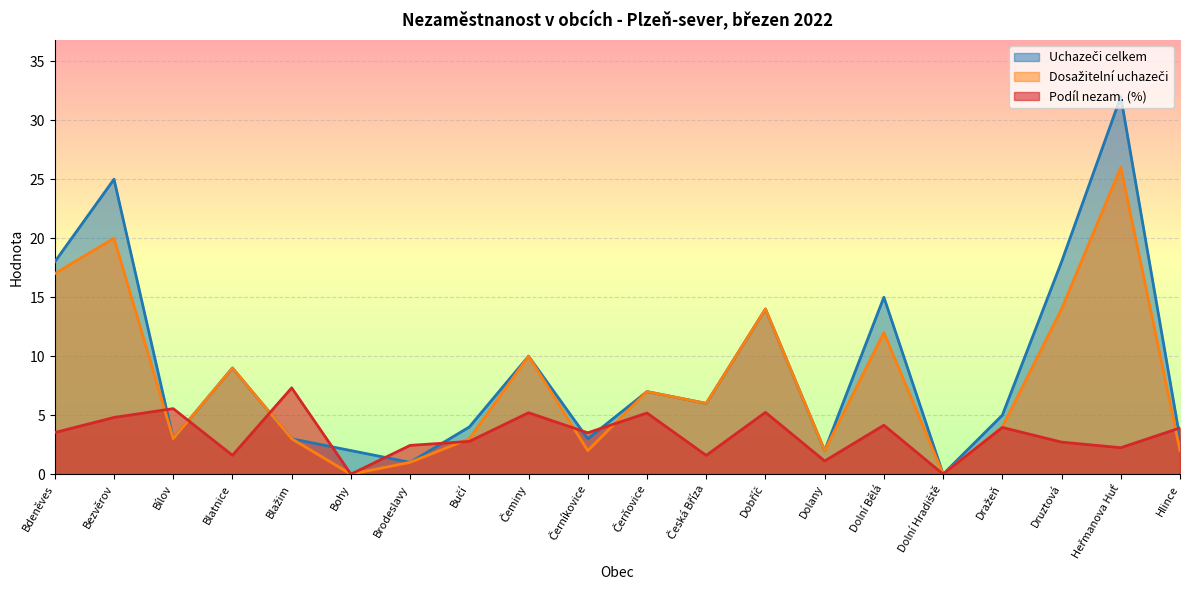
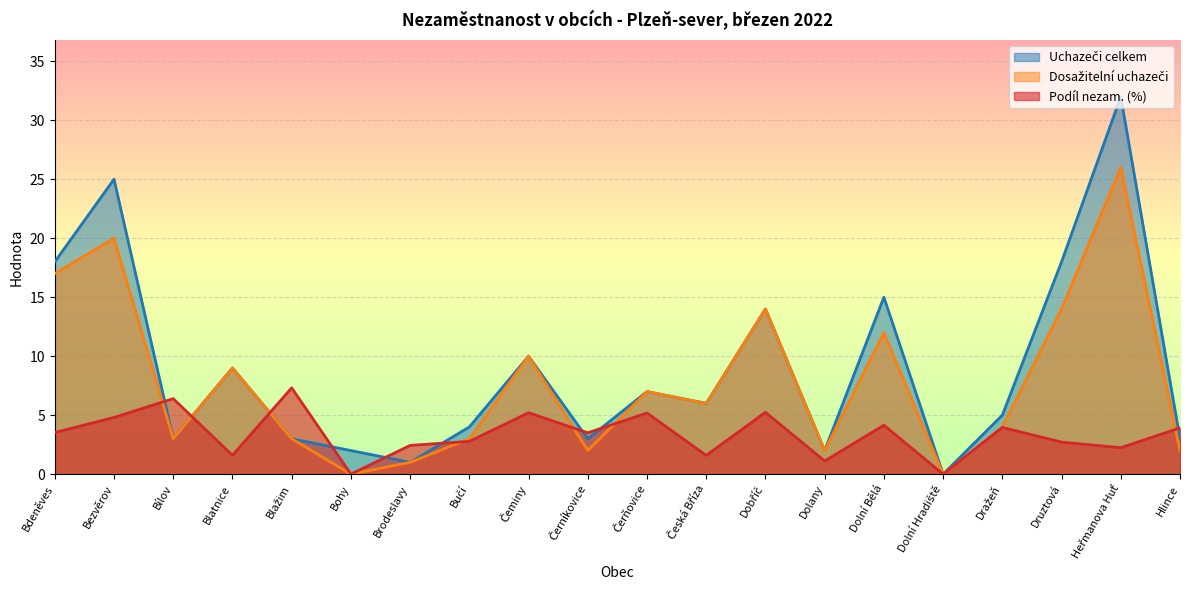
Podíl nezam. (%), Bílov: 5.6 -> 6.4
